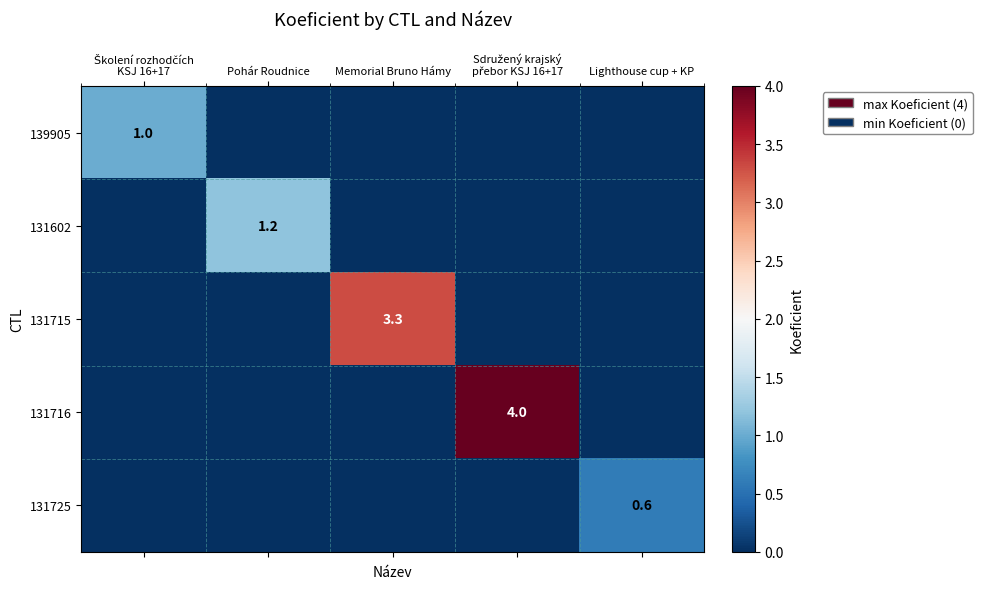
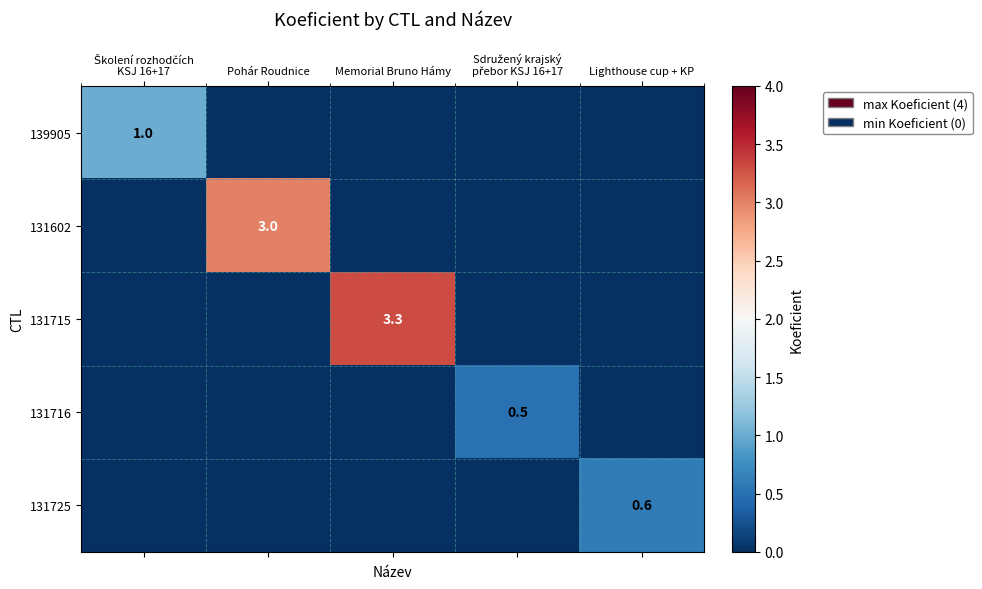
131602, Pohár Roudnice: 1.2 -> 3.0
131716, Sdružený krajský přebor KSJ 16+17: 4.0 -> 0.5
